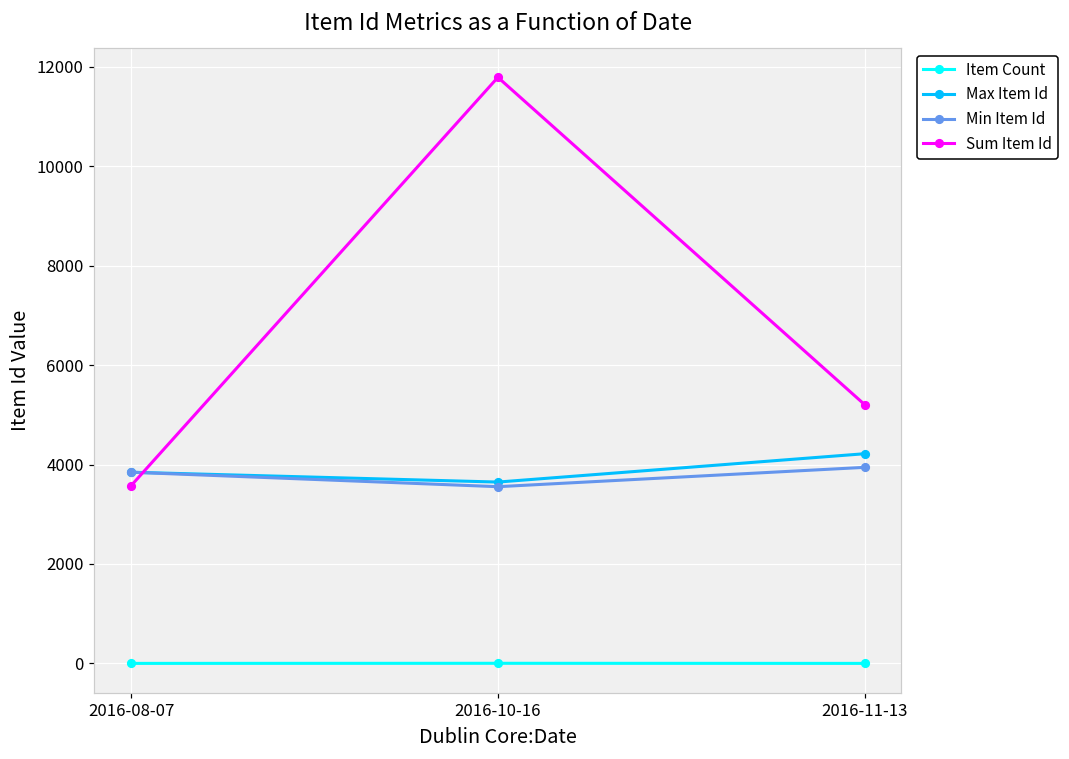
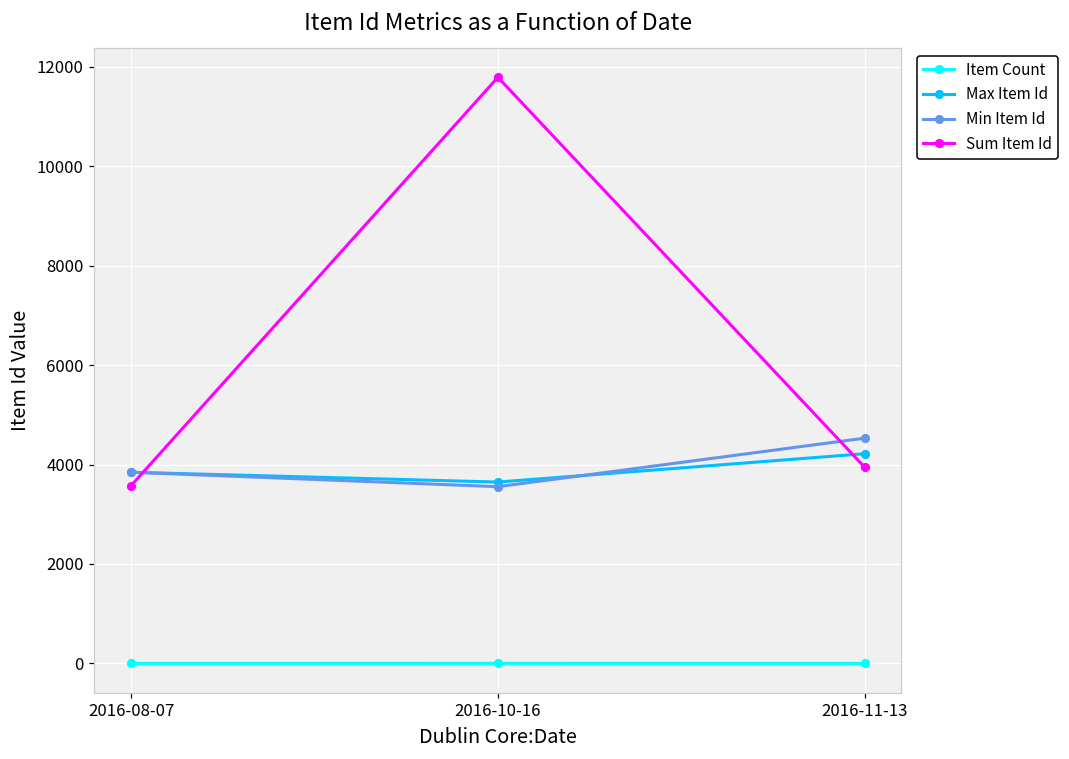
Min Item Id, 2016-11-13: 3900 -> 4500
Sum Item Id, 2016-11-13: 5200 -> 3900
